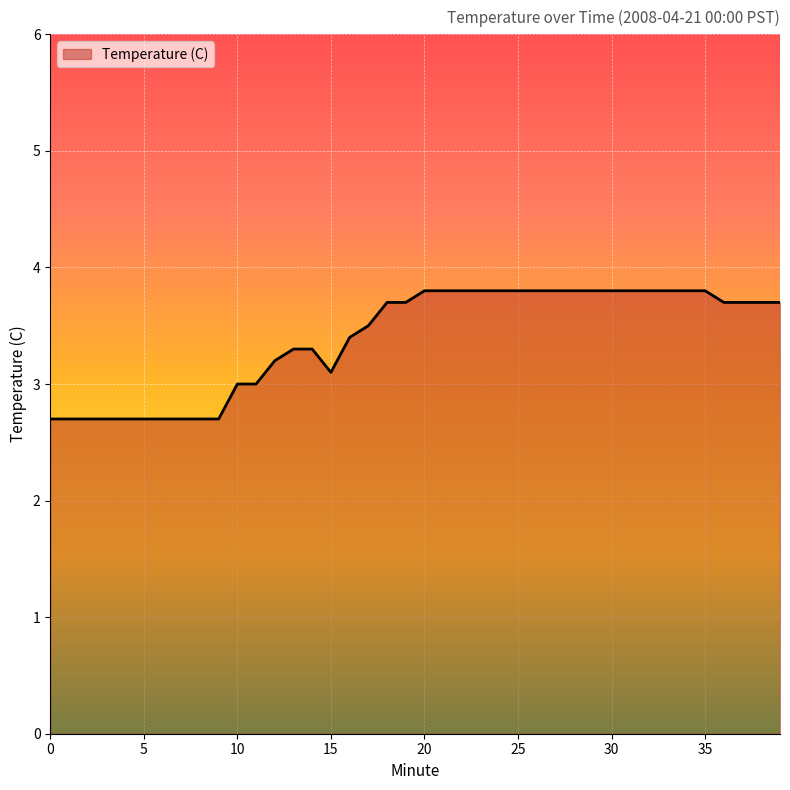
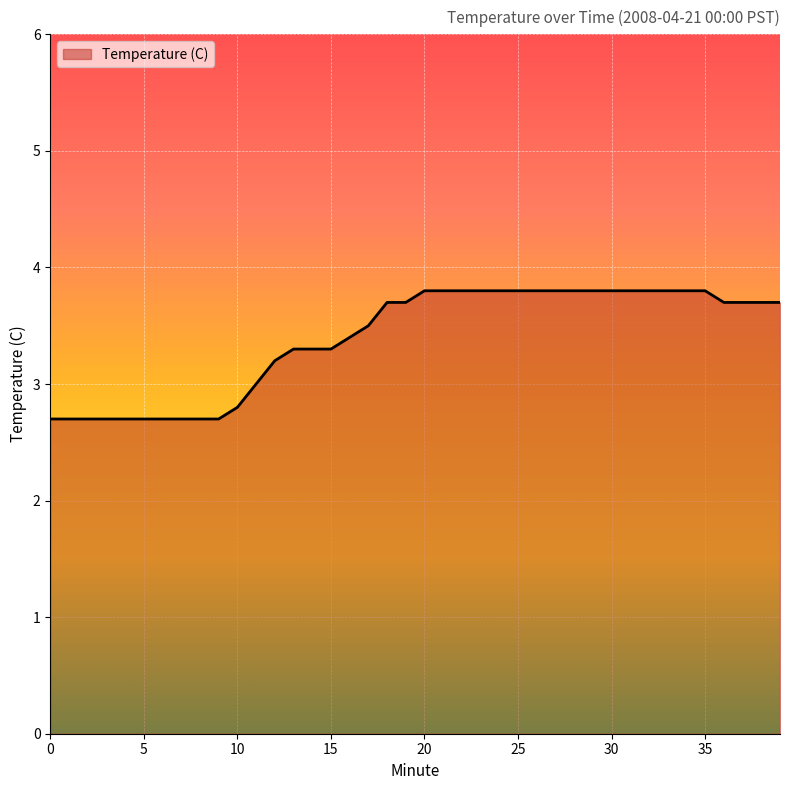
10: 3.0 -> 2.8
15: 3.1 -> 3.3
